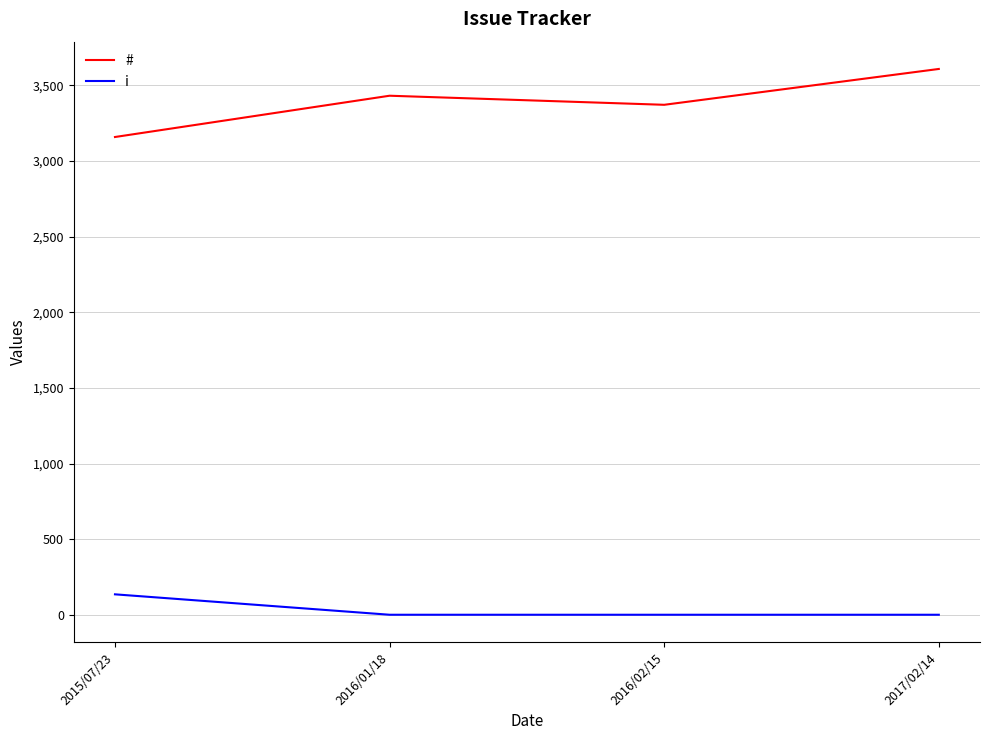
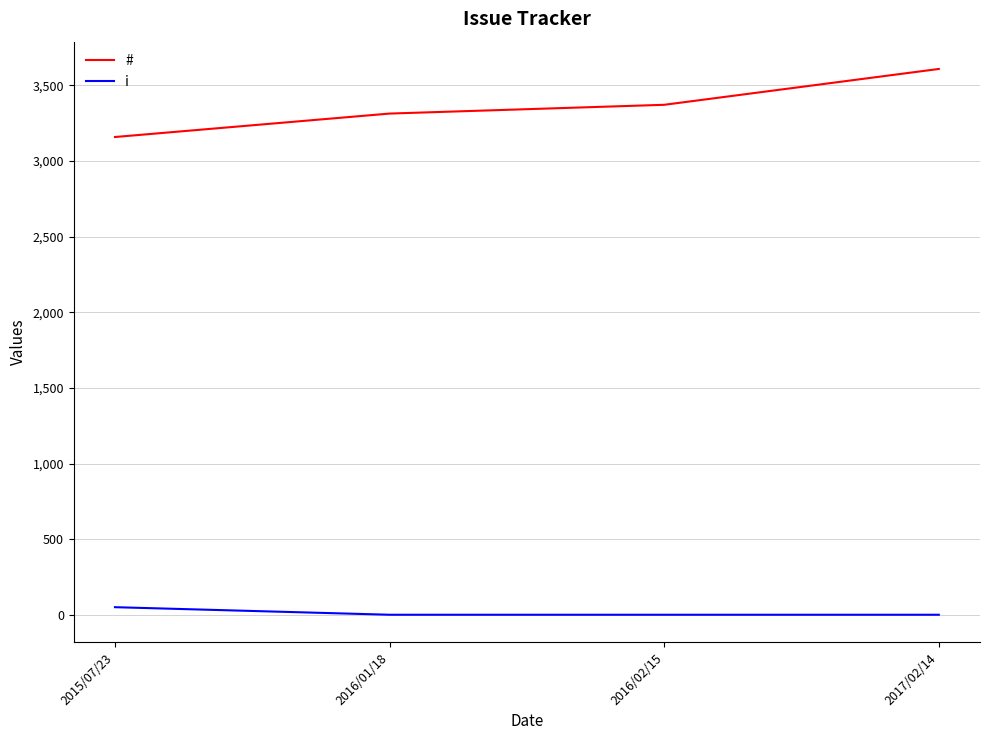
i, 2015/07/23: 140 -> 50
#, 2016/01/18: 3,430 -> 3,310
